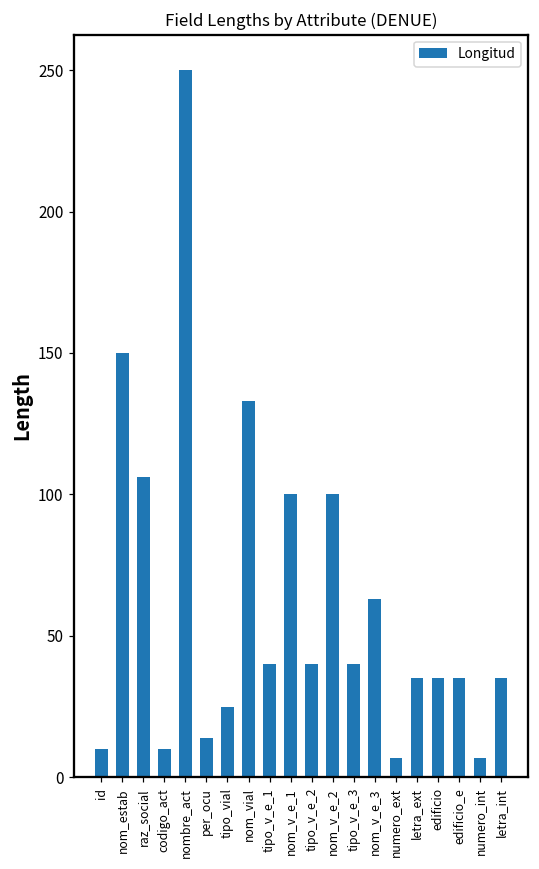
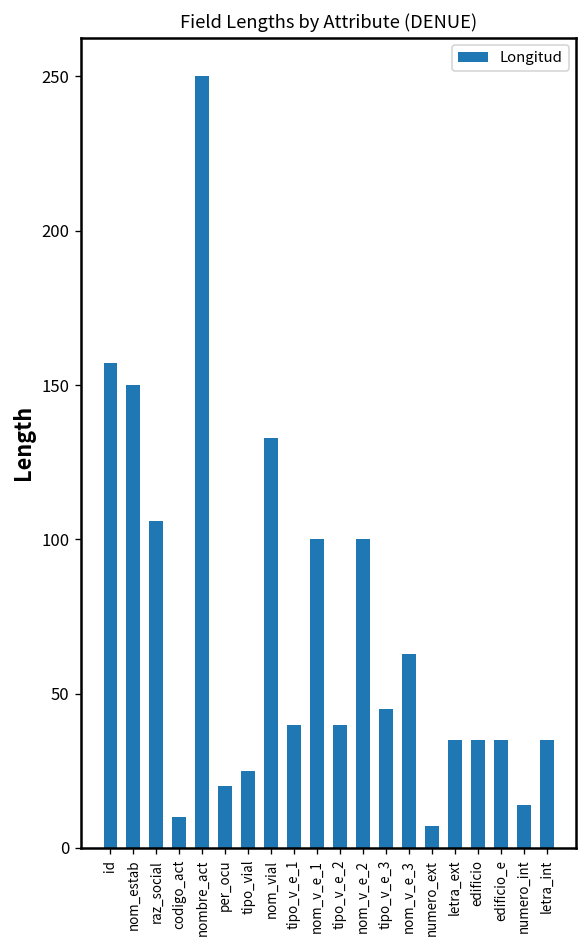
id: 10 -> 157
per_ocu: 14 -> 20
tipo_v_e_3: 40 -> 45
numero_int: 7 -> 14
